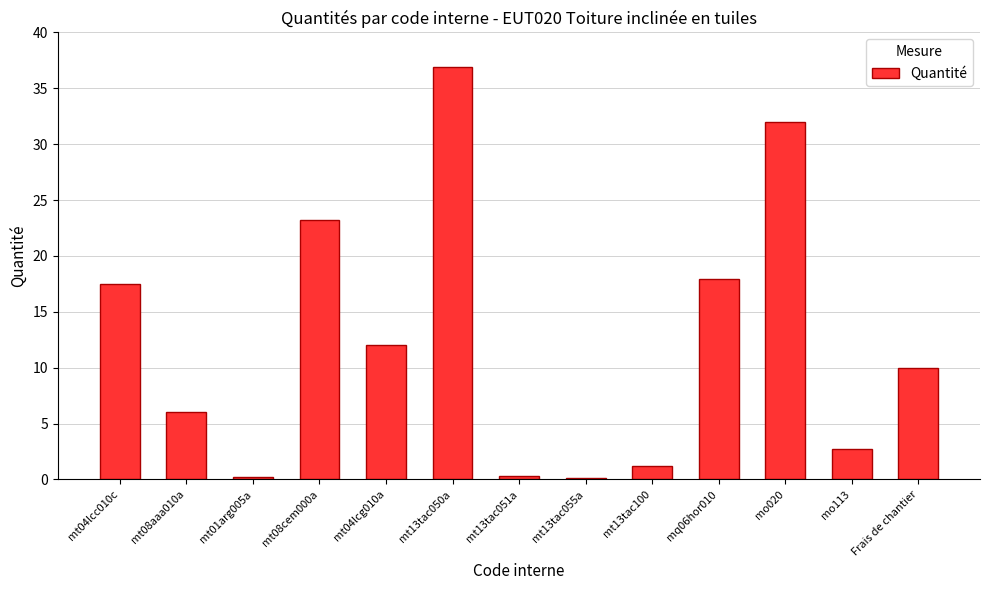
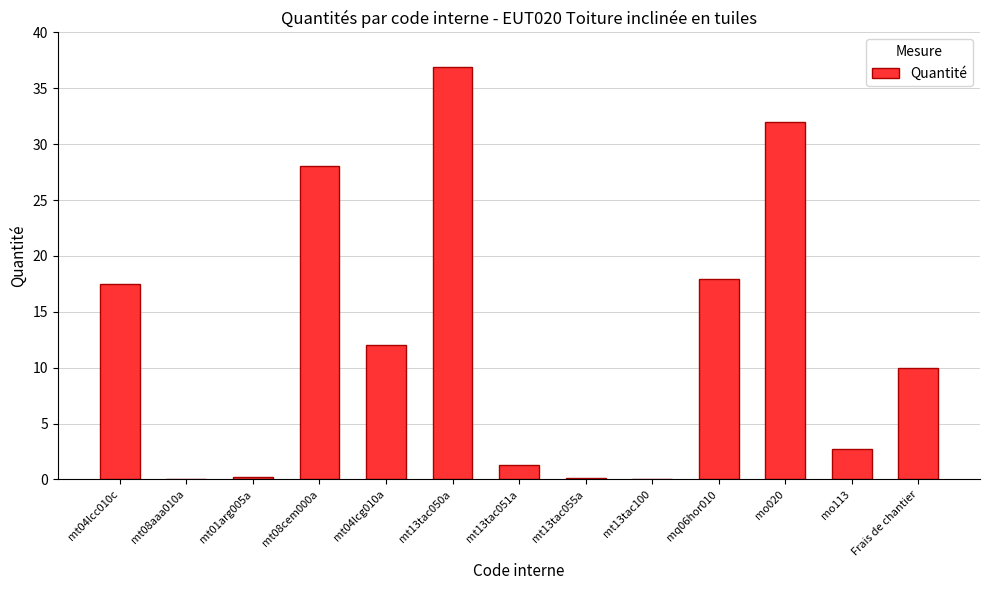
mt08aaa010a: 6.0 -> 0.0
mt08cem000a: 23.3 -> 28.0
mt13tac051a: 0.3 -> 1.3
mt13tac100: 1.2 -> 0.0
